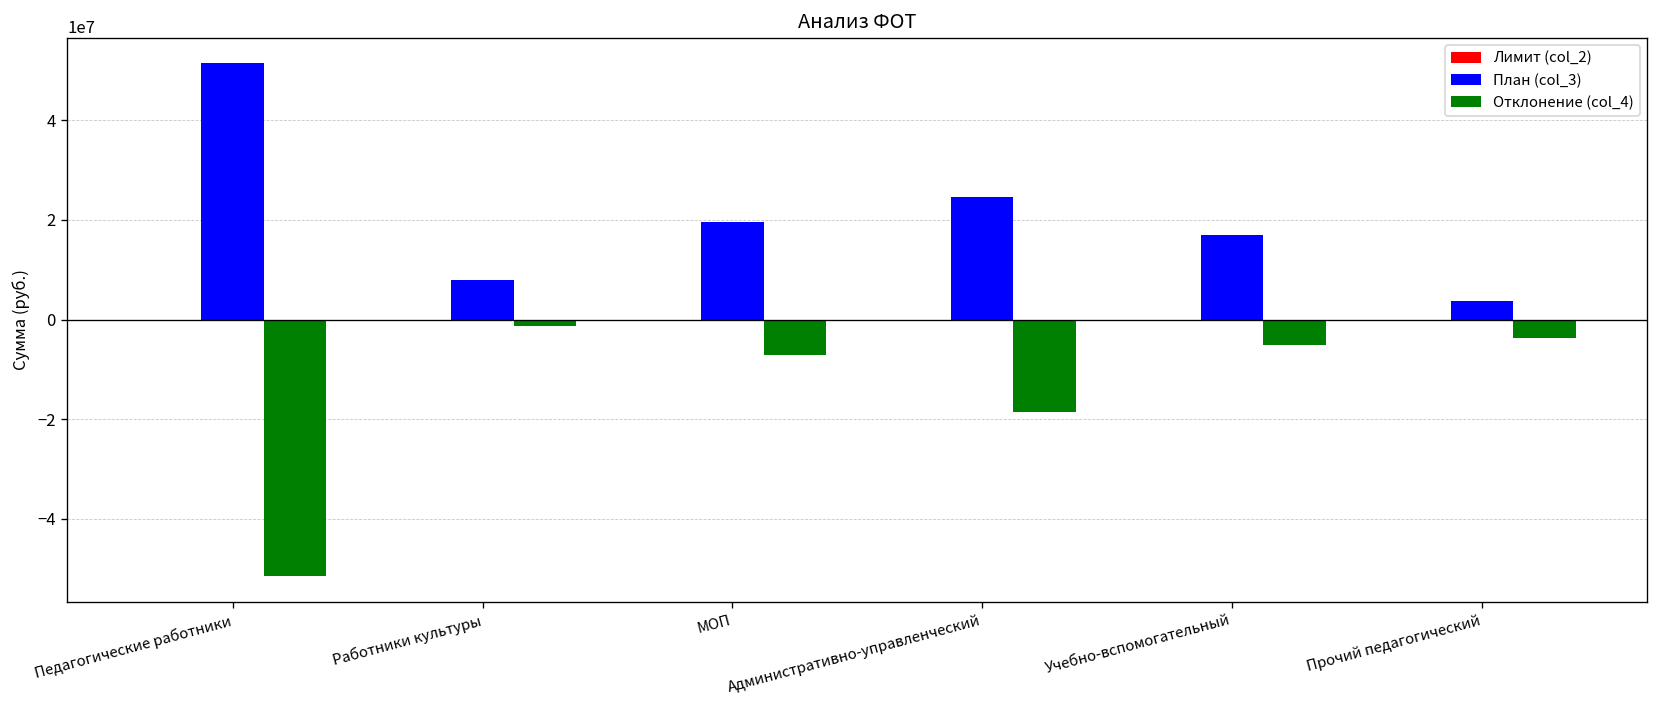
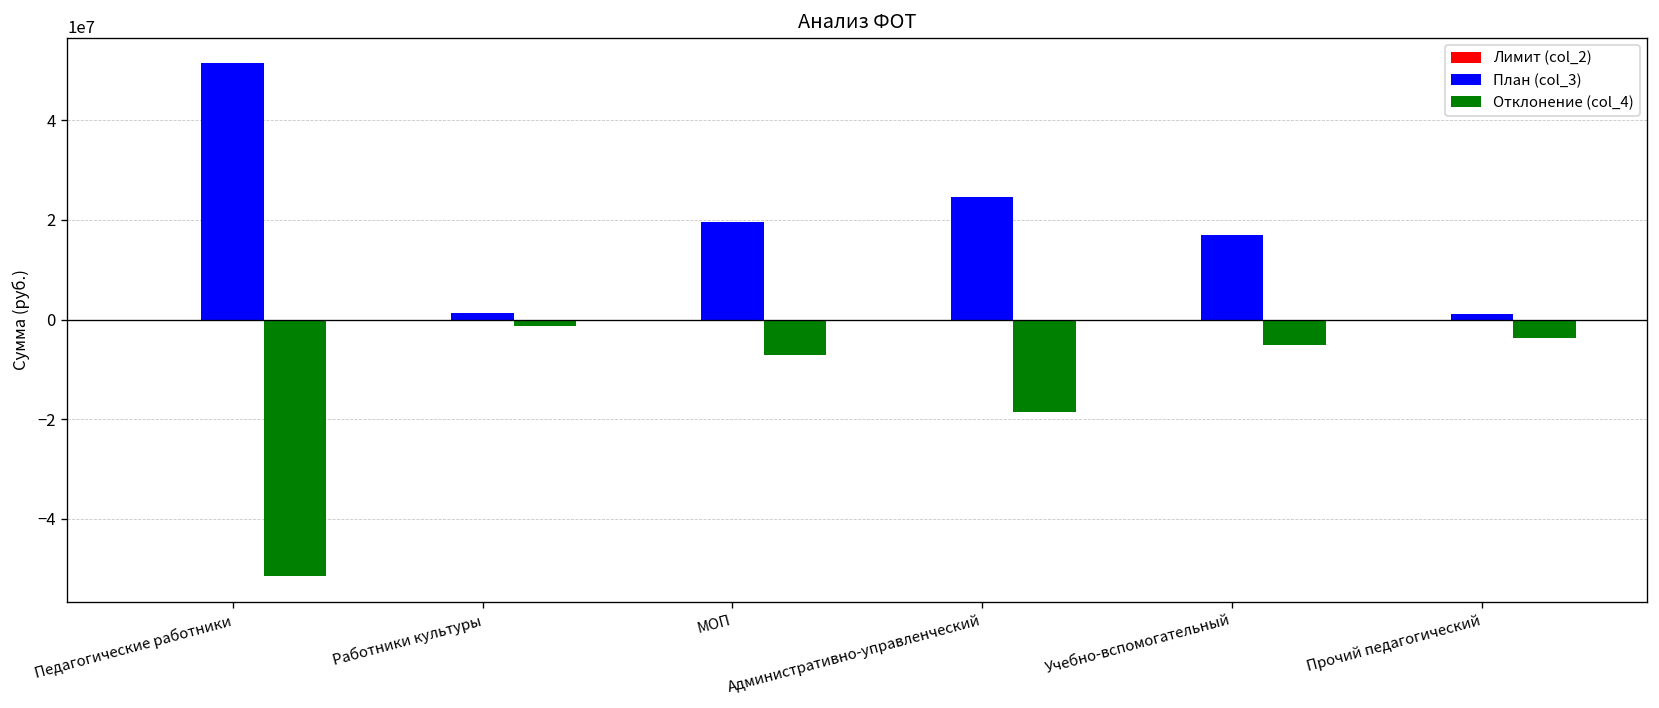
План (col_3), Работники культуры: 8000000 -> 1000000
План (col_3), Прочий педагогический: 4000000 -> 1000000
